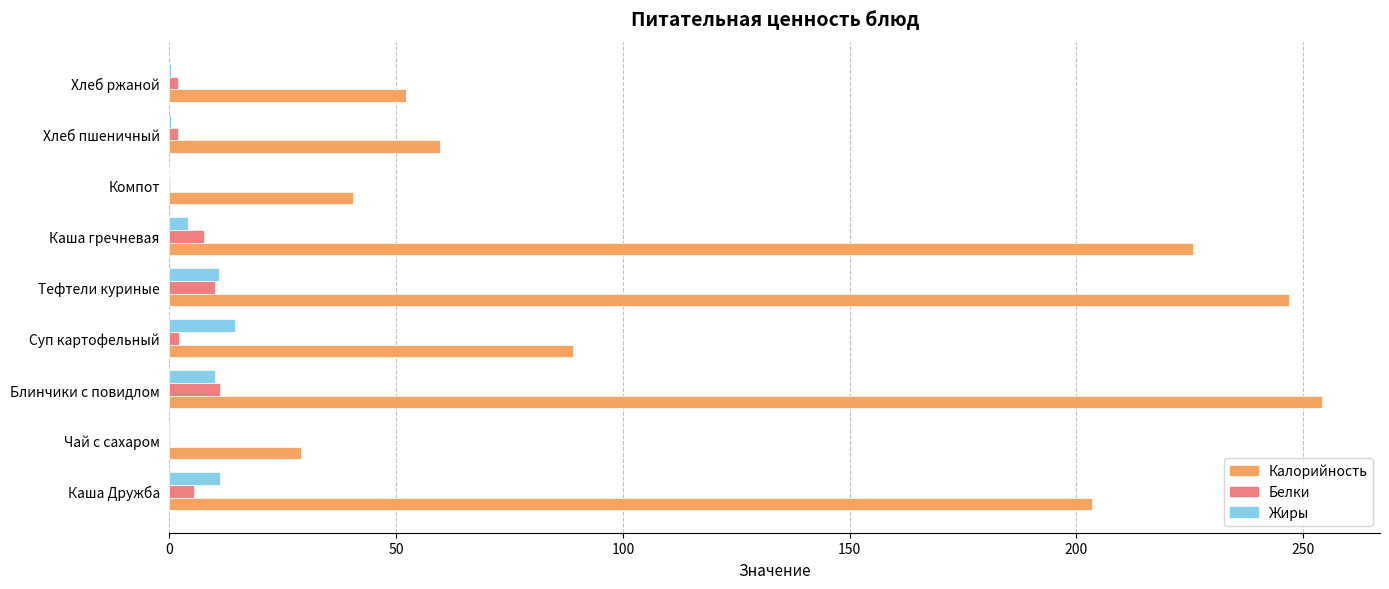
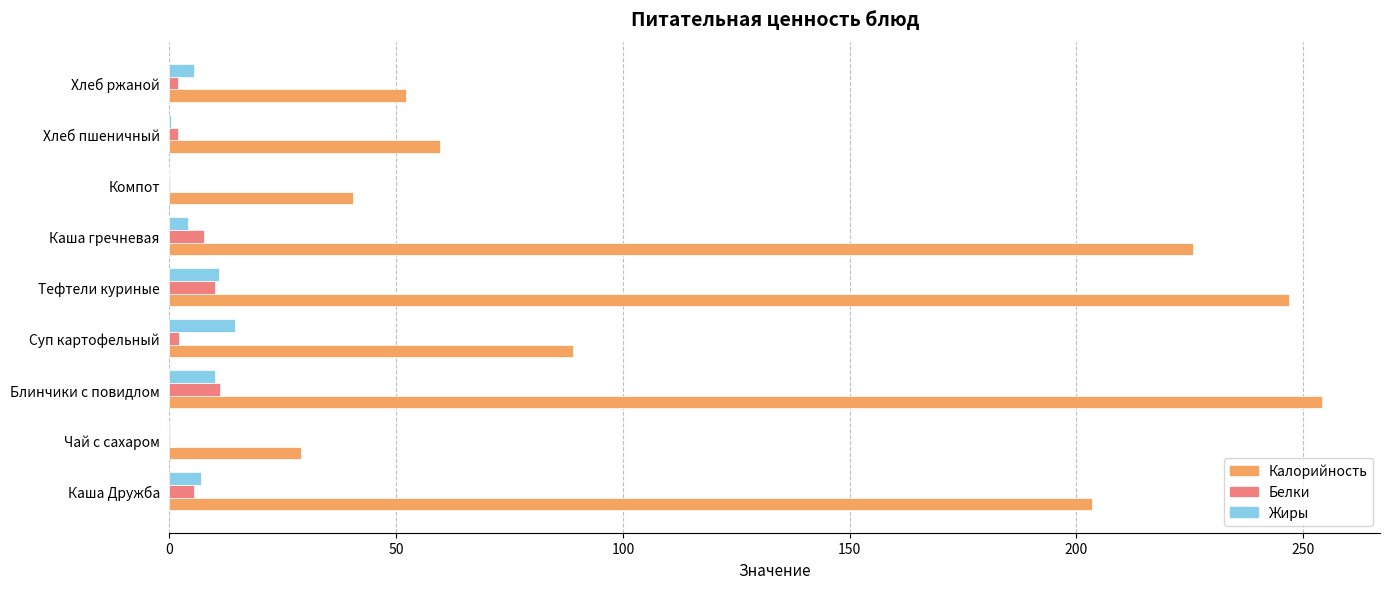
Жиры, Хлеб ржаной: 0 -> 5
Жиры, Каша Дружба: 11 -> 7
